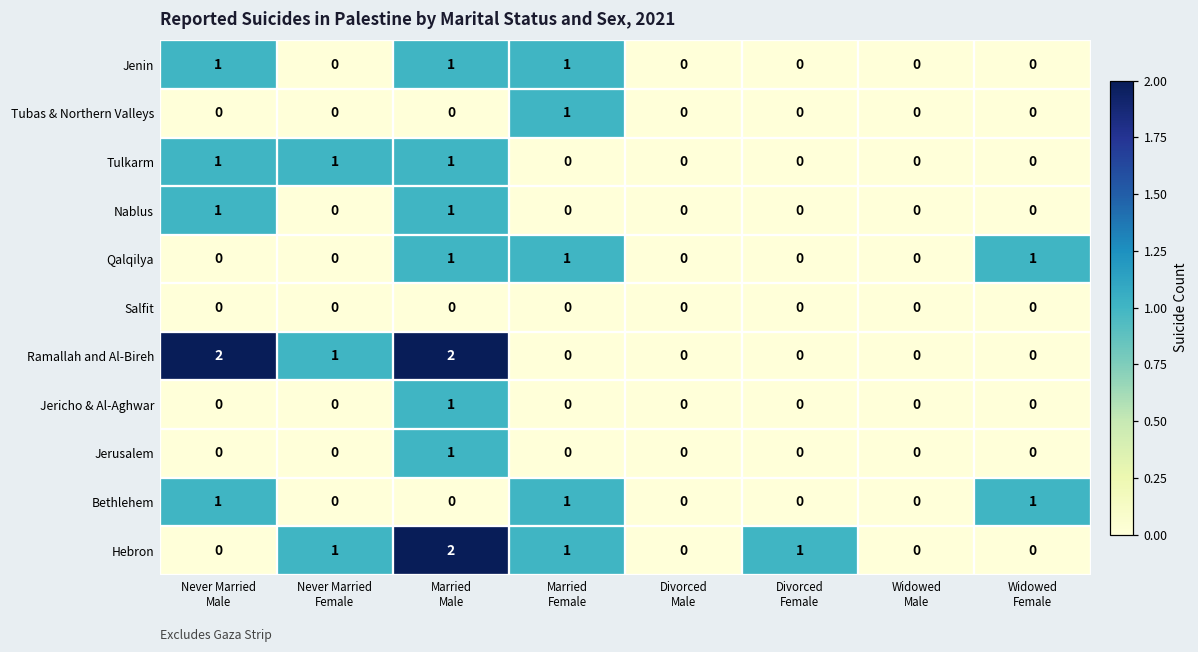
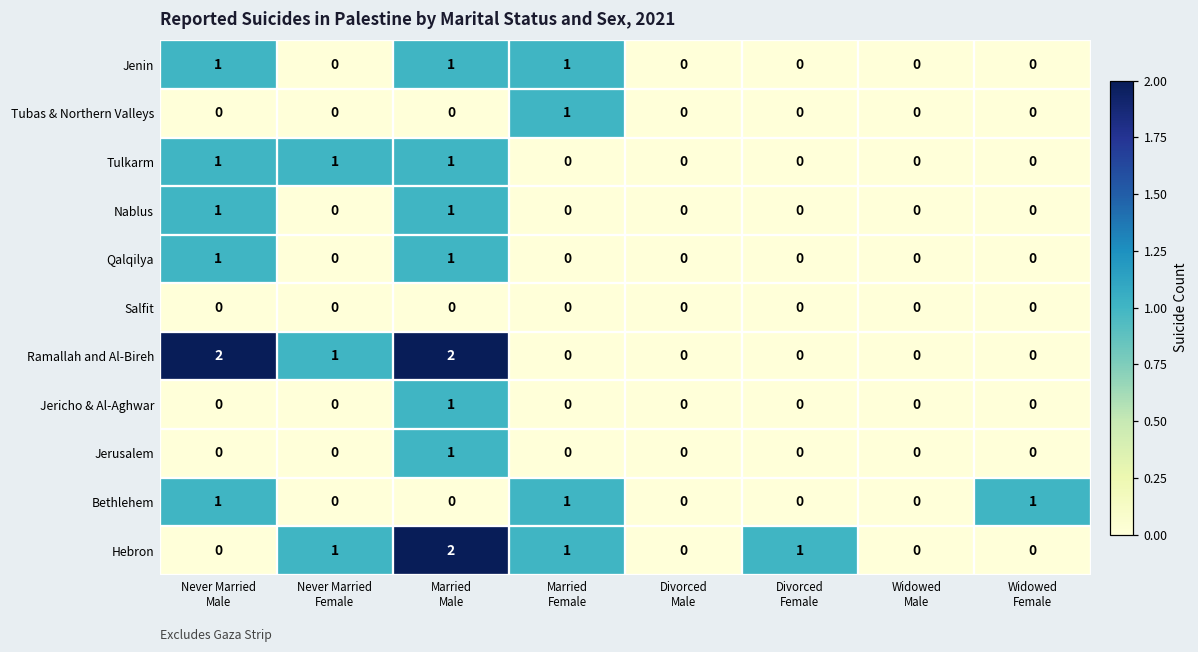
Qalqilya, Never Married Male: 0 -> 1
Qalqilya, Married Female: 1 -> 0
Qalqilya, Widowed Female: 1 -> 0
